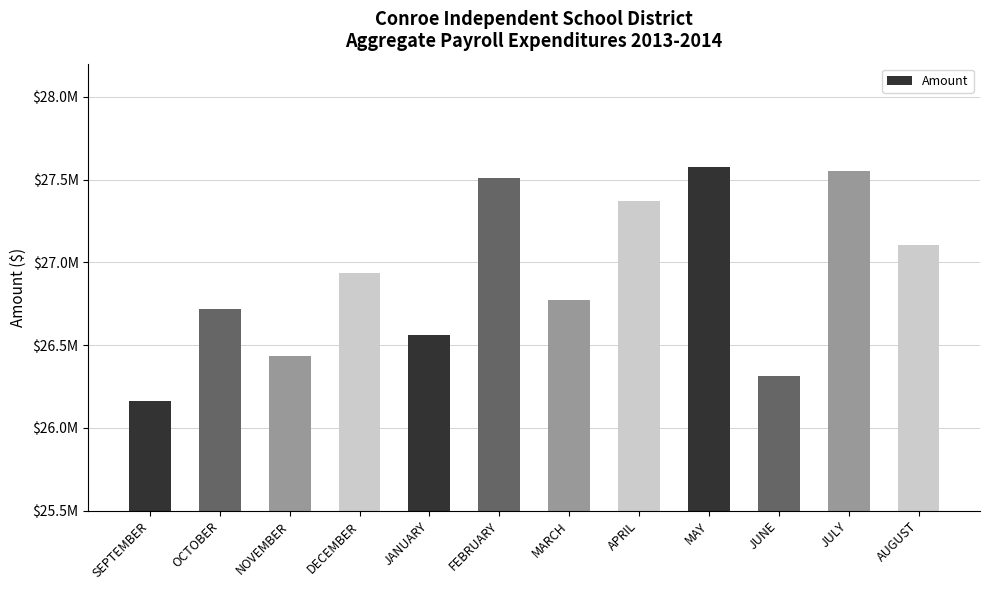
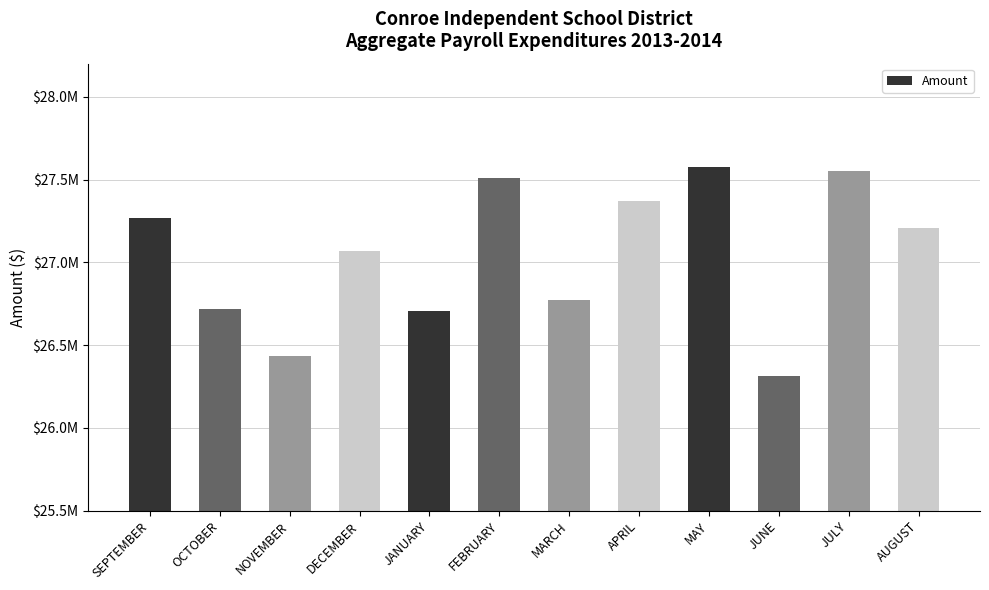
SEPTEMBER: $26160000 -> $27270000
DECEMBER: $26940000 -> $27070000
JANUARY: $26560000 -> $26710000
AUGUST: $27110000 -> $27210000
